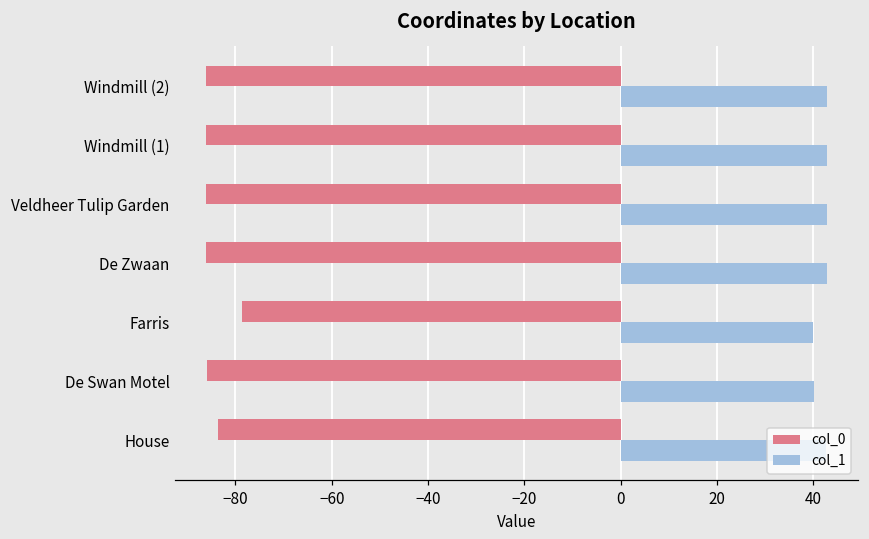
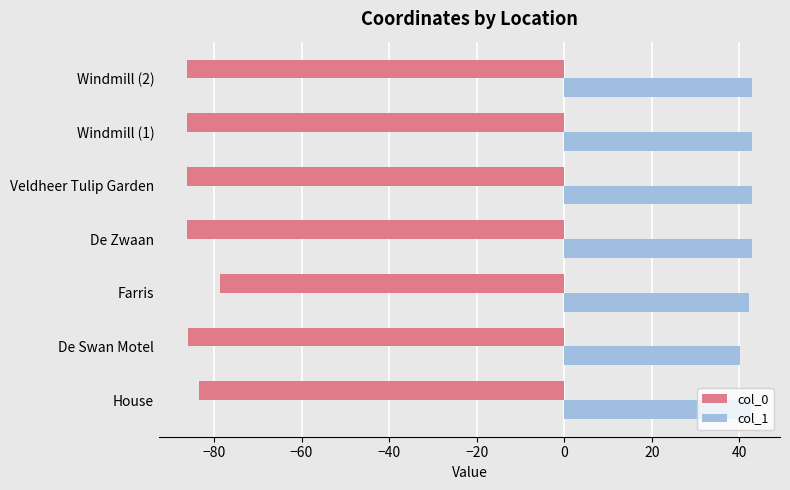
col_1, Farris: 40 -> 42
